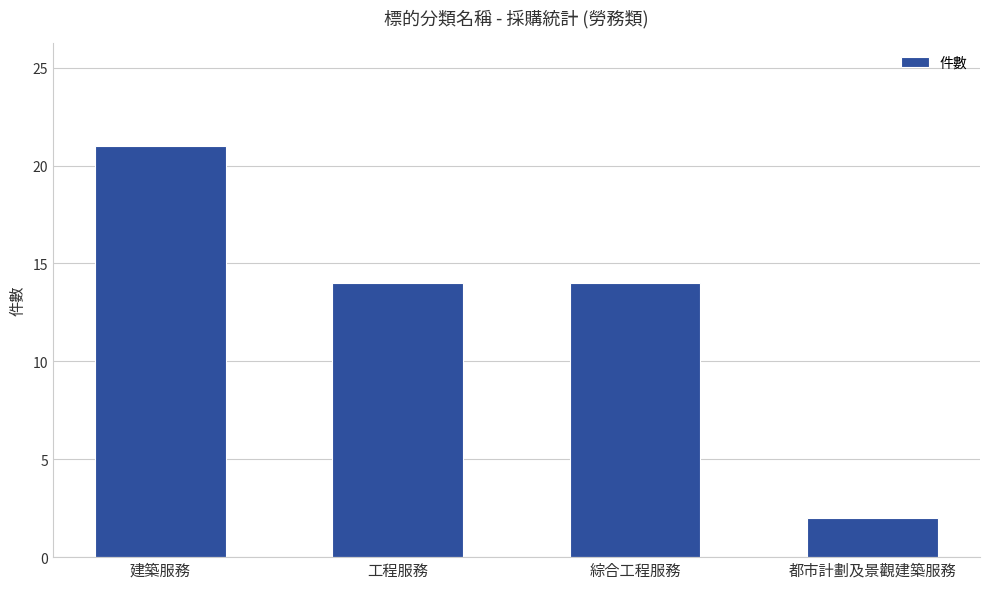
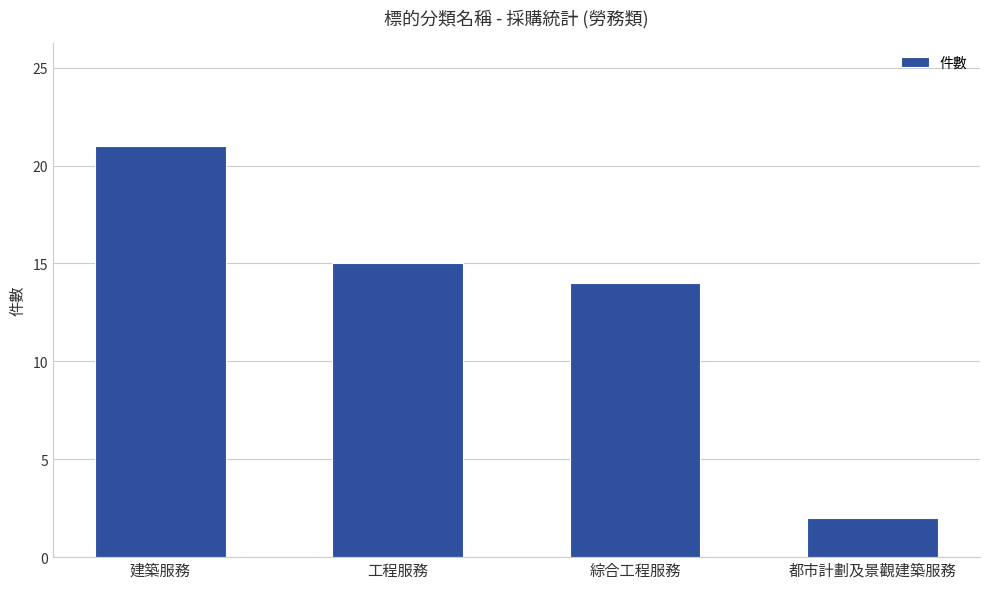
工程服務: 14 -> 15
